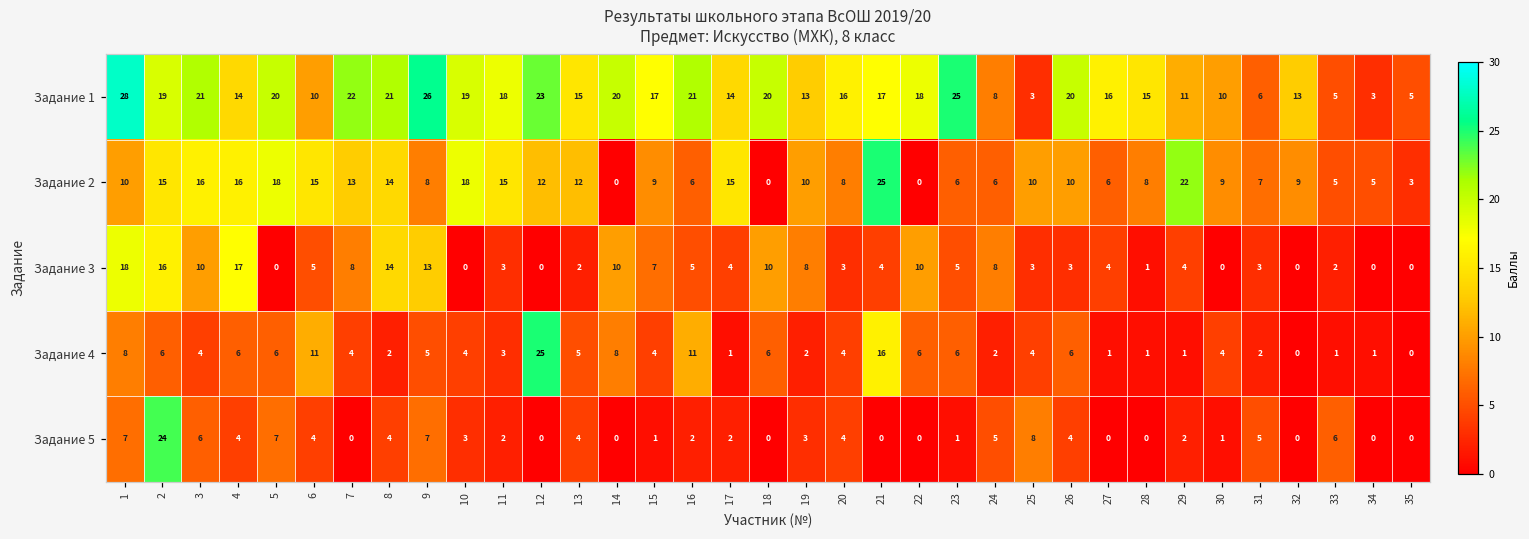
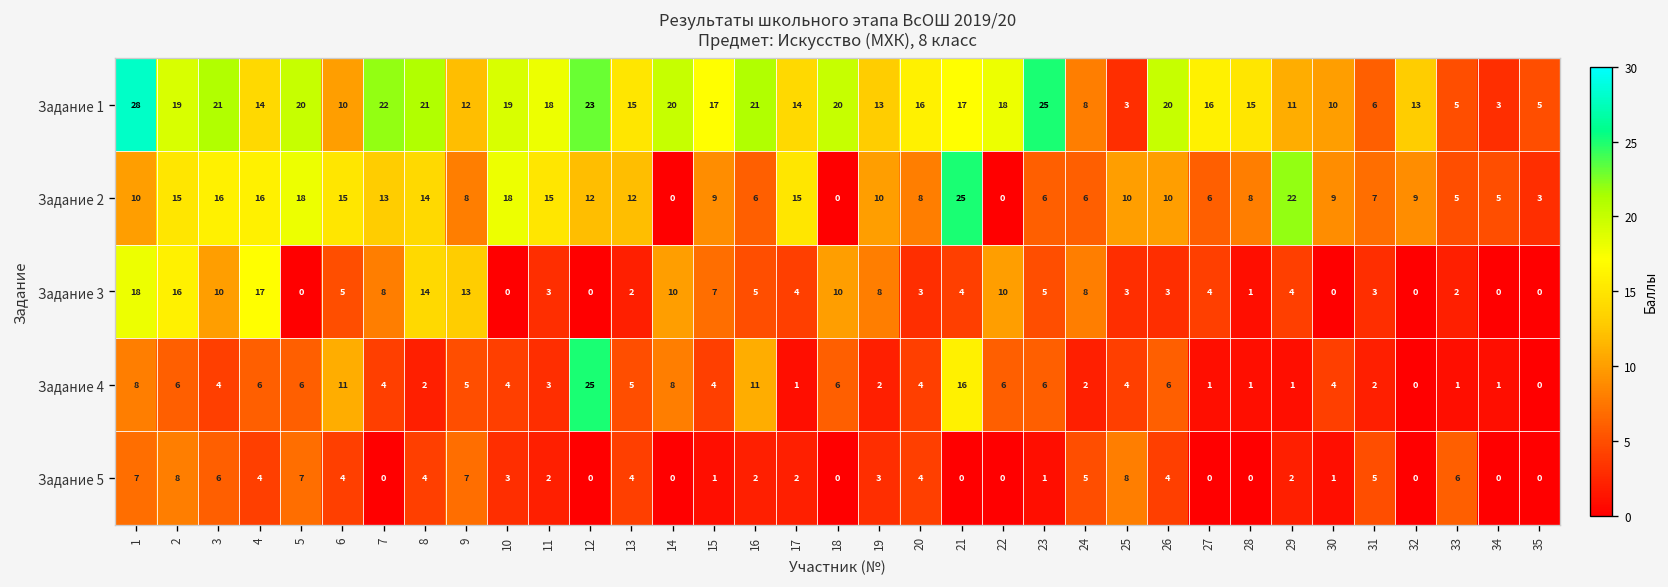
Задание 1, 9: 26 -> 12
Задание 5, 2: 24 -> 8
